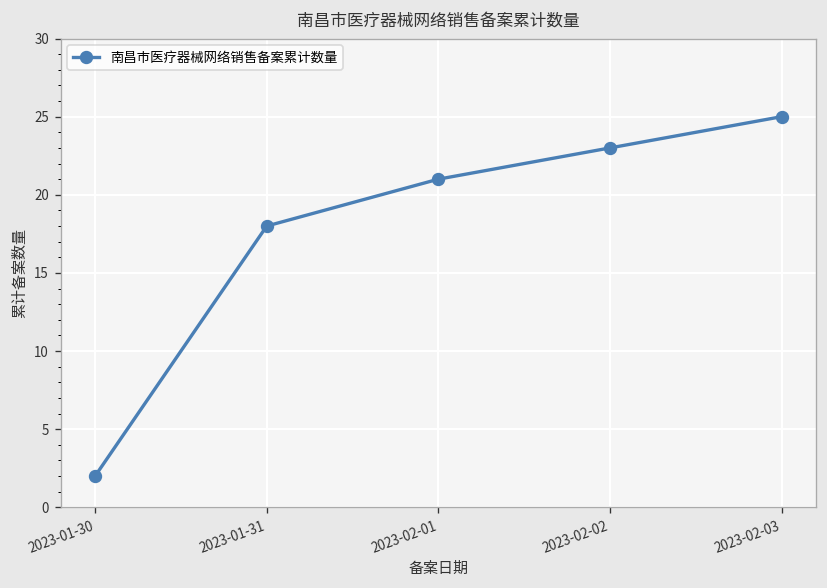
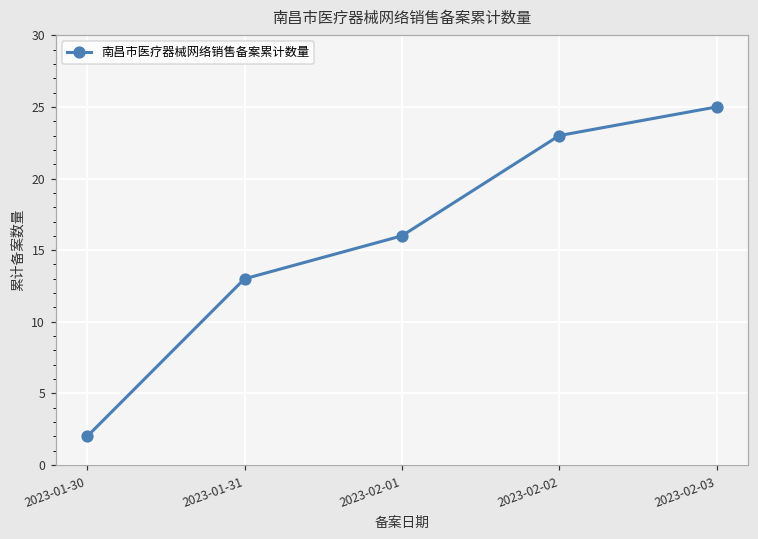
2023-01-31: 18 -> 13
2023-02-01: 21 -> 16
